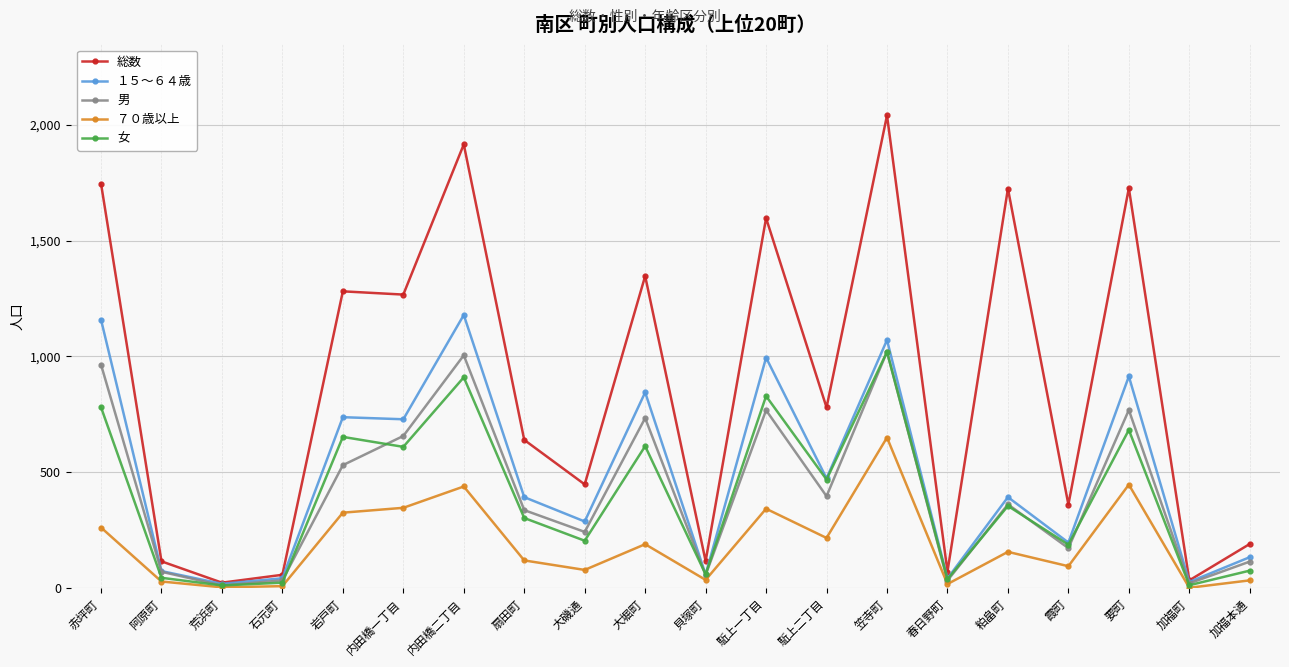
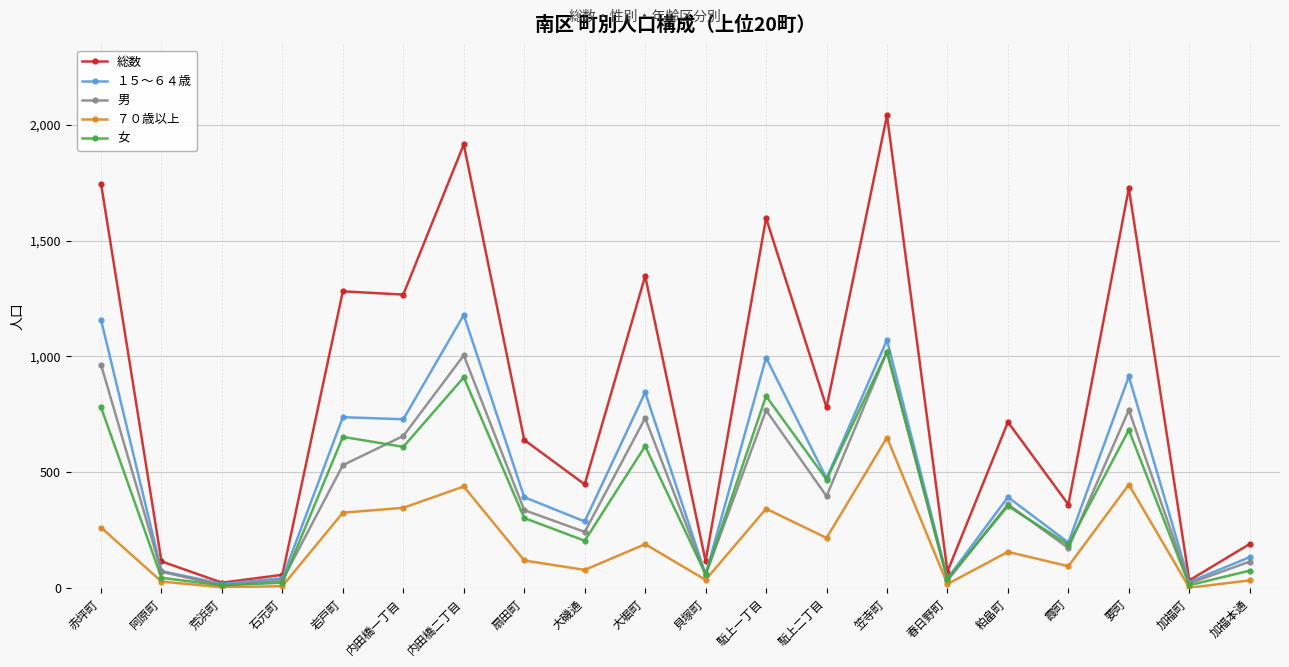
総数, 粕畠町: 1,720 -> 720
